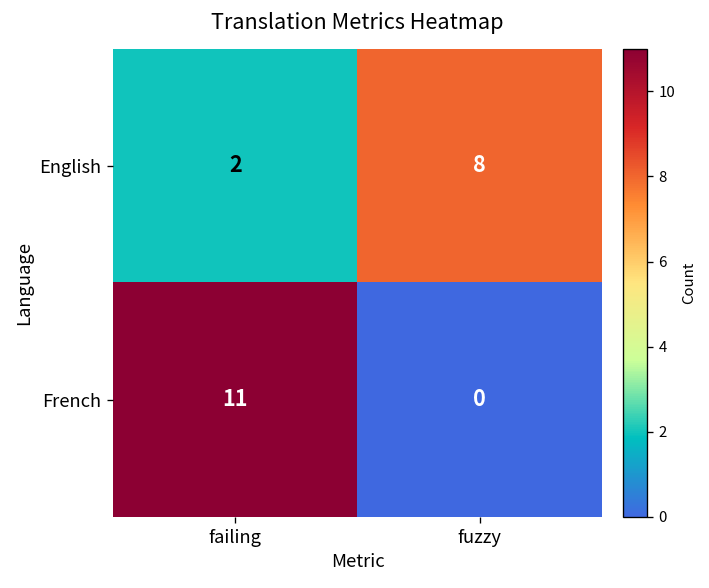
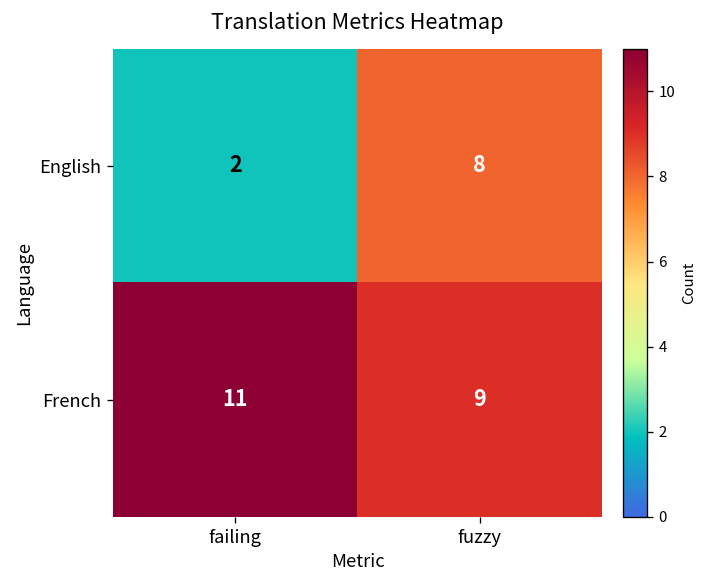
French, fuzzy: 0 -> 9
